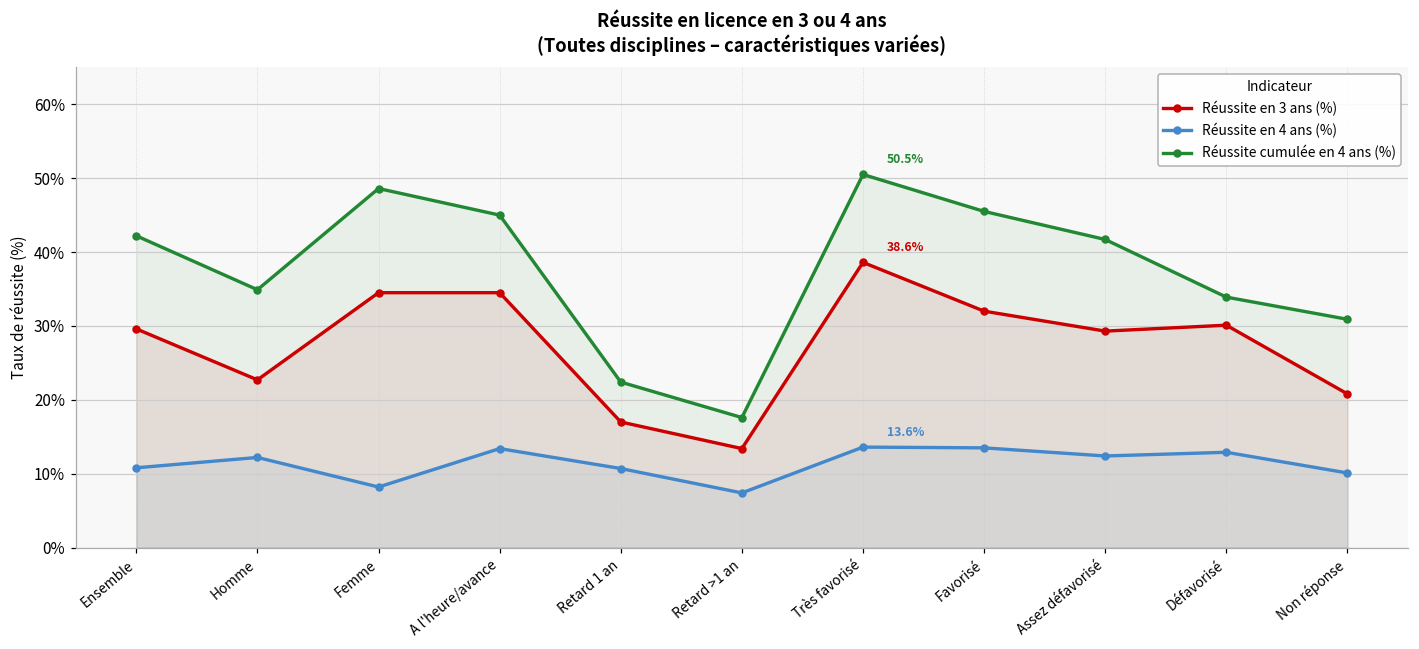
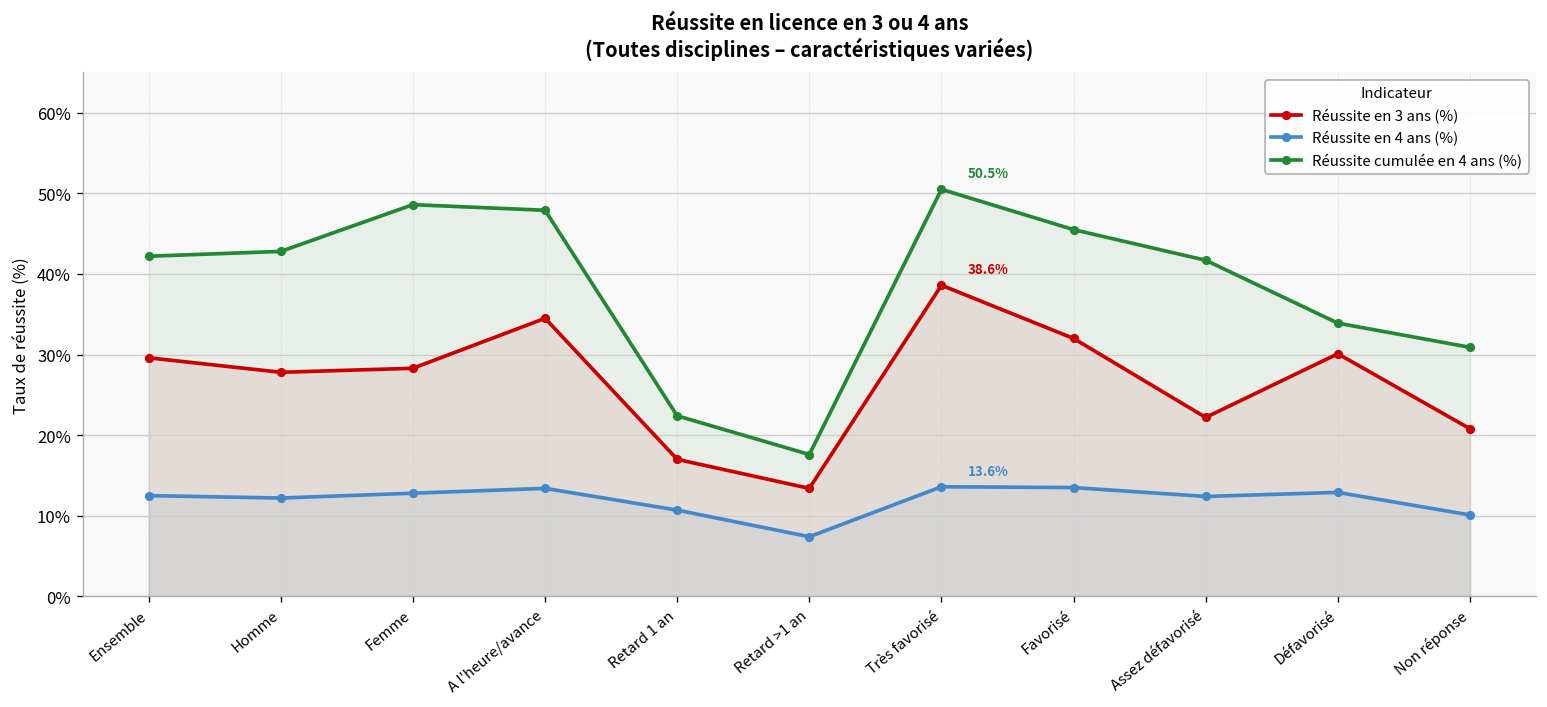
Réussite en 4 ans (%), Ensemble: 11% -> 13%
Réussite en 3 ans (%), Homme: 23% -> 28%
Réussite cumulée en 4 ans (%), Homme: 35% -> 43%
Réussite en 3 ans (%), Femme: 35% -> 28%
Réussite en 4 ans (%), Femme: 8% -> 13%
Réussite cumulée en 4 ans (%), A l'heure/avance: 45% -> 48%
Réussite en 3 ans (%), Assez défavorisé: 29% -> 22%
